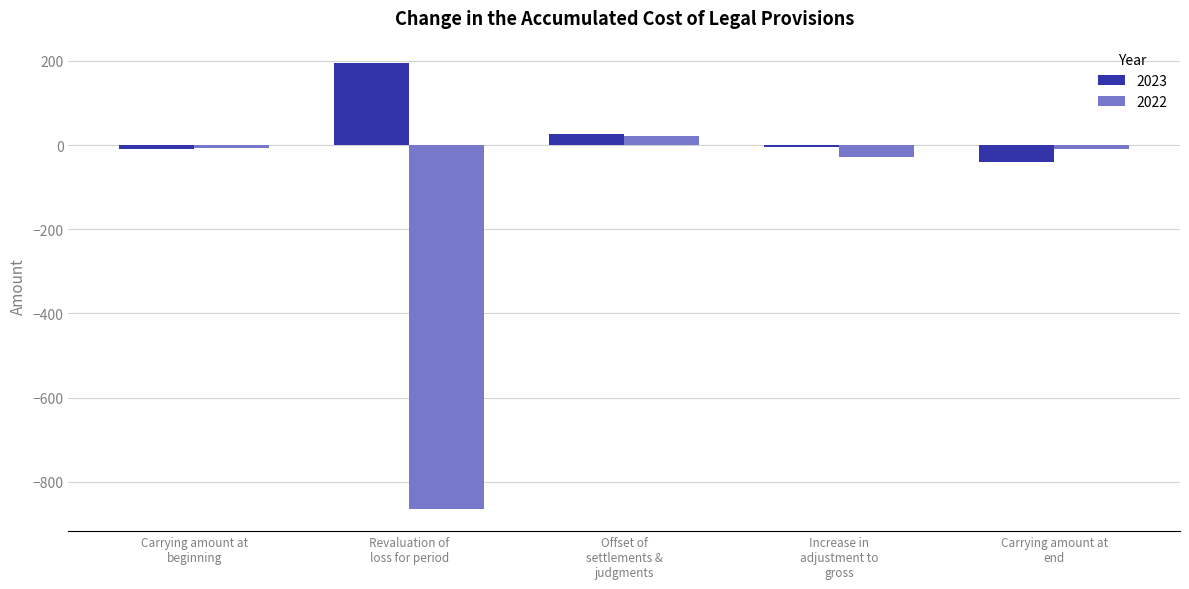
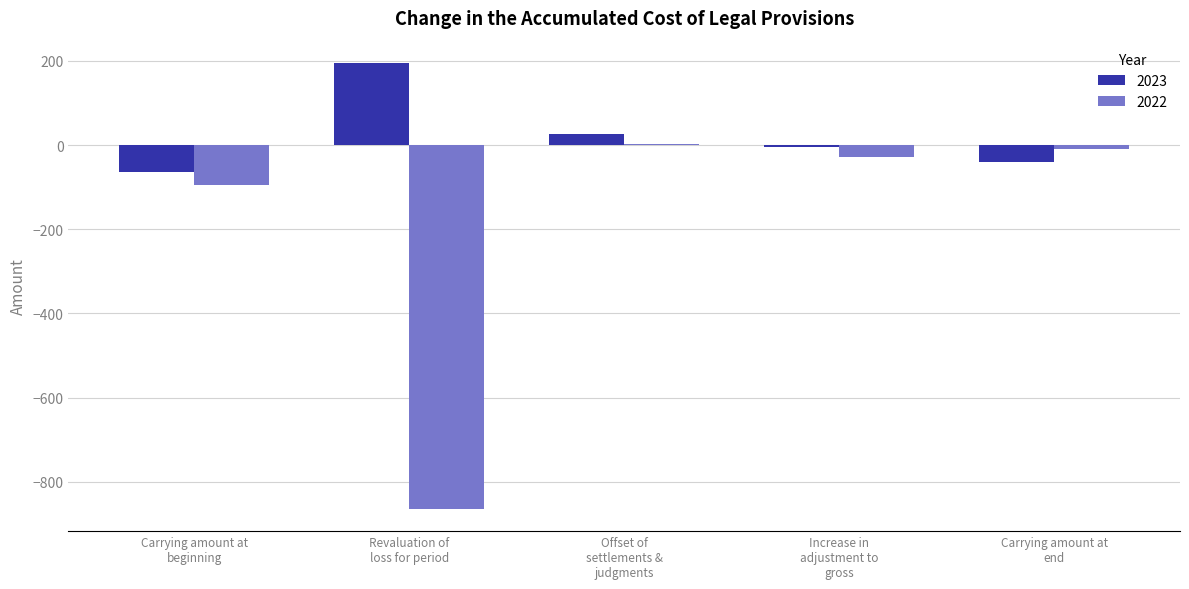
2023, Carrying amount at beginning: -10 -> -60
2022, Carrying amount at beginning: -10 -> -100
2022, Offset of settlements & judgments: 20 -> 0
